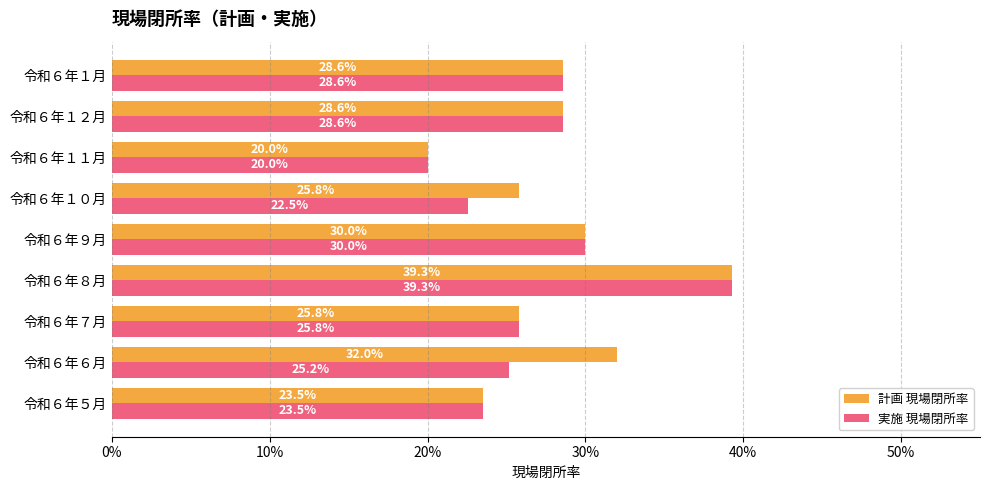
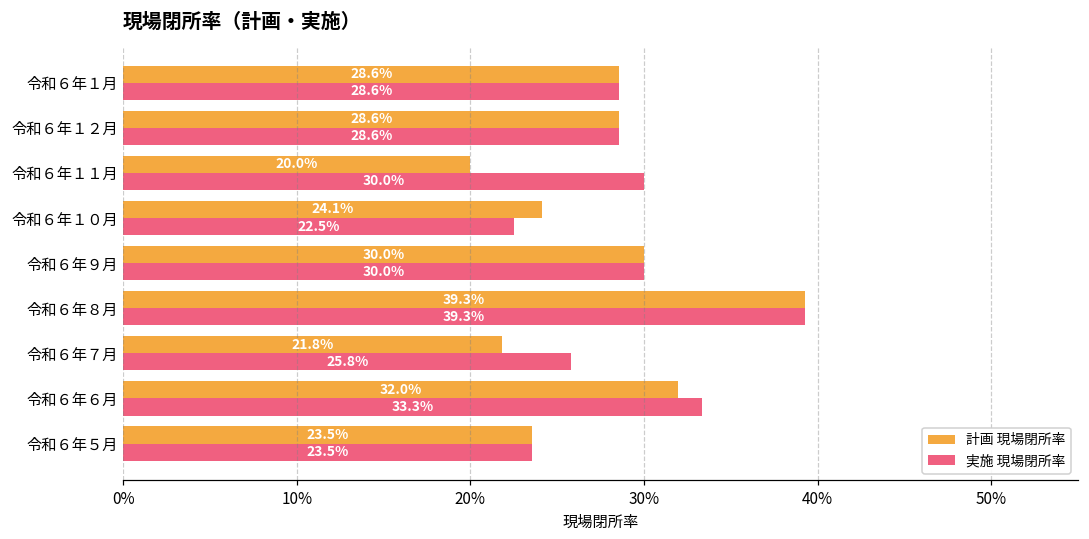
実施 現場閉所率, 令和６年１１月: 20.0% -> 30.0%
計画 現場閉所率, 令和６年１０月: 25.8% -> 24.1%
計画 現場閉所率, 令和６年７月: 25.8% -> 21.8%
実施 現場閉所率, 令和６年６月: 25.2% -> 33.3%
